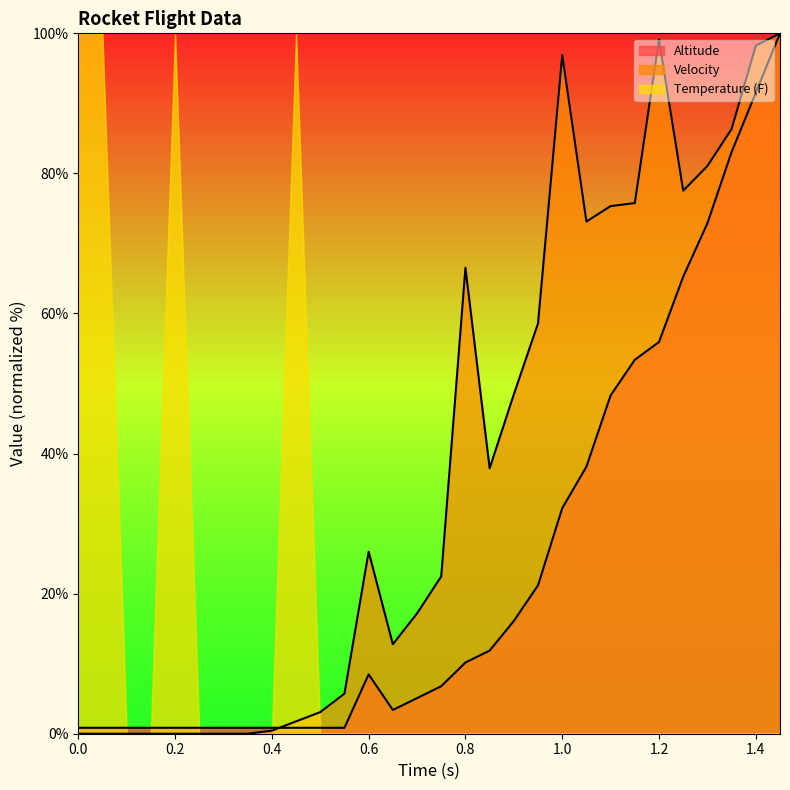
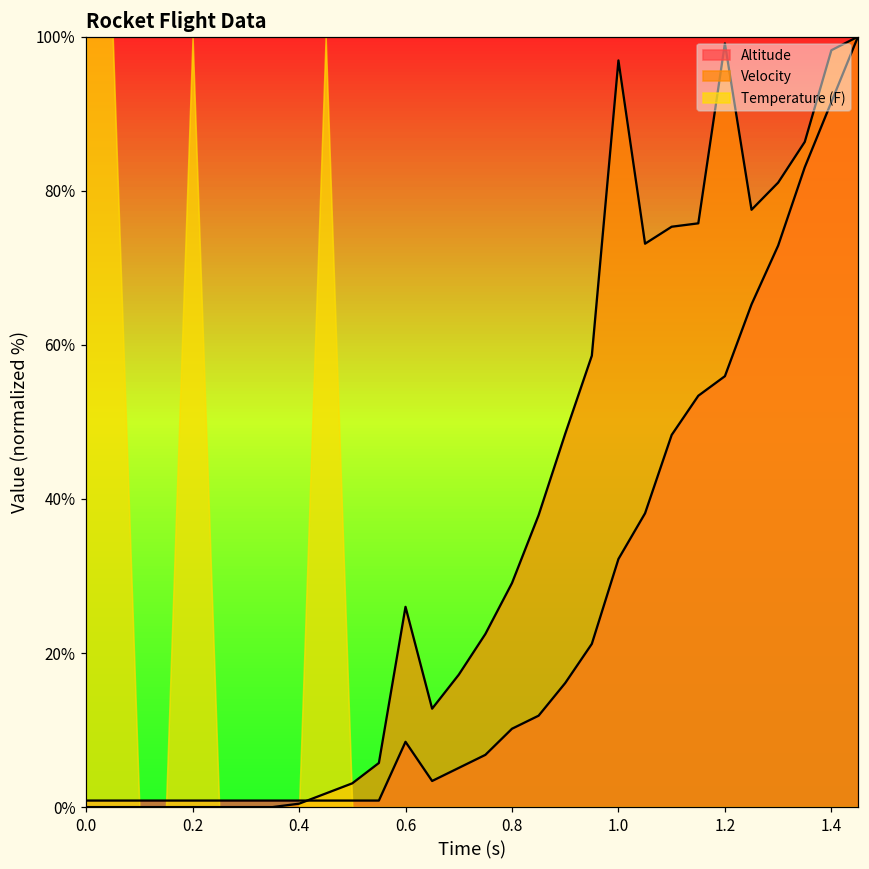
Velocity, 0.8: 67% -> 29%
